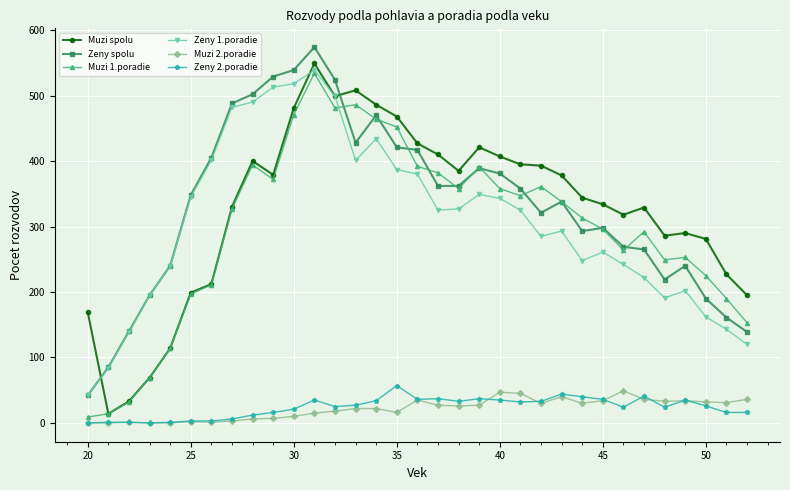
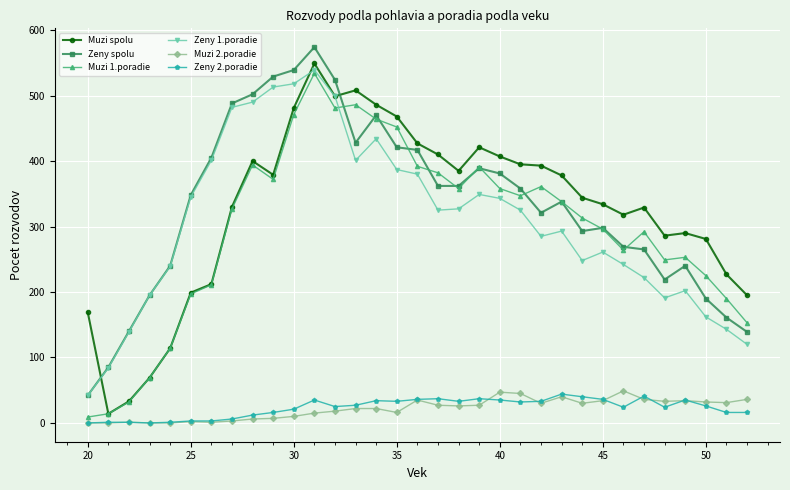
Zeny 2.poradie, 35: 60 -> 30
